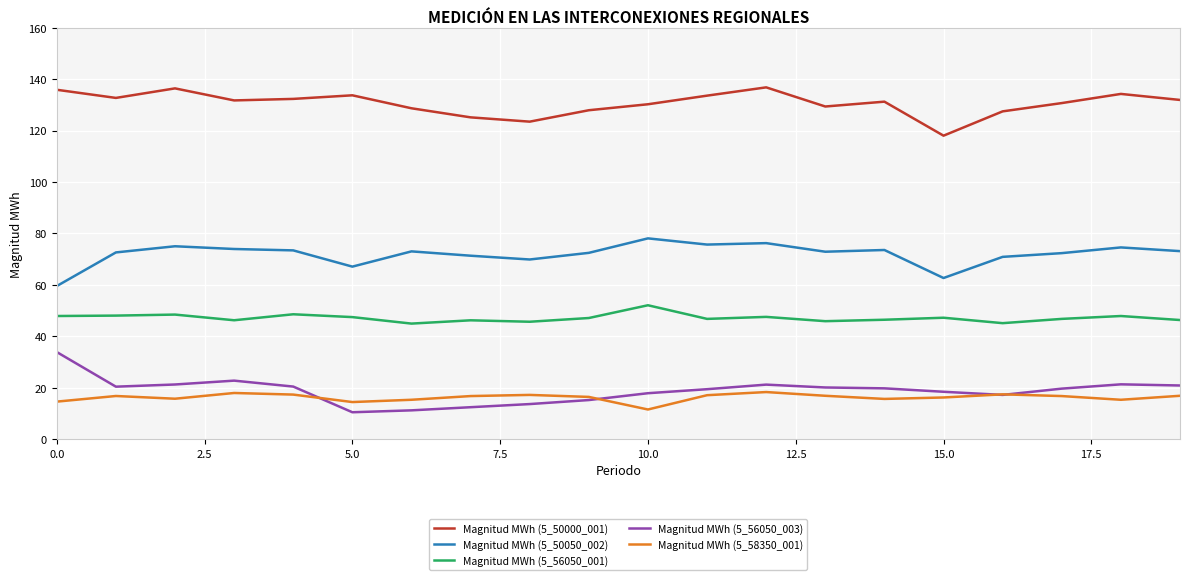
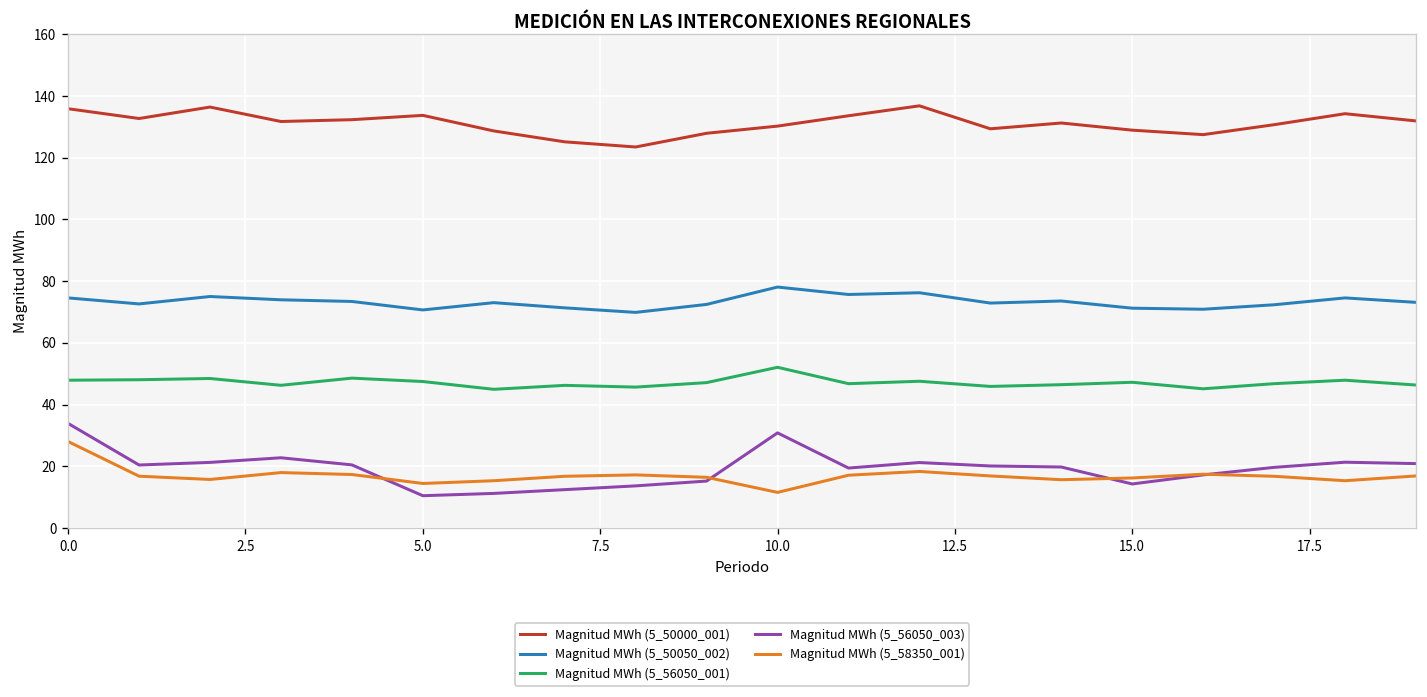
Magnitud MWh (5_50050_002), 0.0: 60 -> 75
Magnitud MWh (5_58350_001), 0.0: 15 -> 28
Magnitud MWh (5_50050_002), 5.0: 67 -> 71
Magnitud MWh (5_56050_003), 10.0: 18 -> 31
Magnitud MWh (5_50000_001), 15.0: 118 -> 129
Magnitud MWh (5_50050_002), 15.0: 63 -> 71
Magnitud MWh (5_56050_003), 15.0: 18 -> 14
